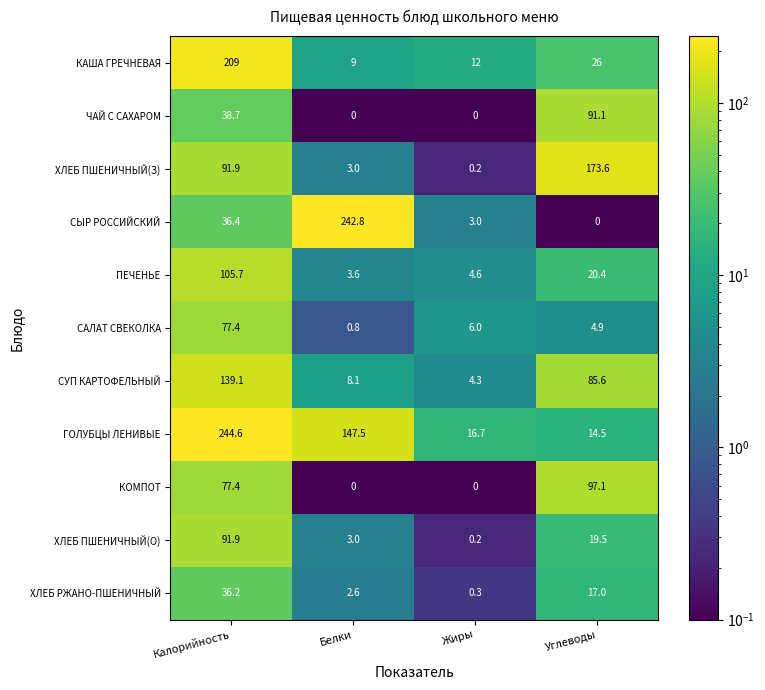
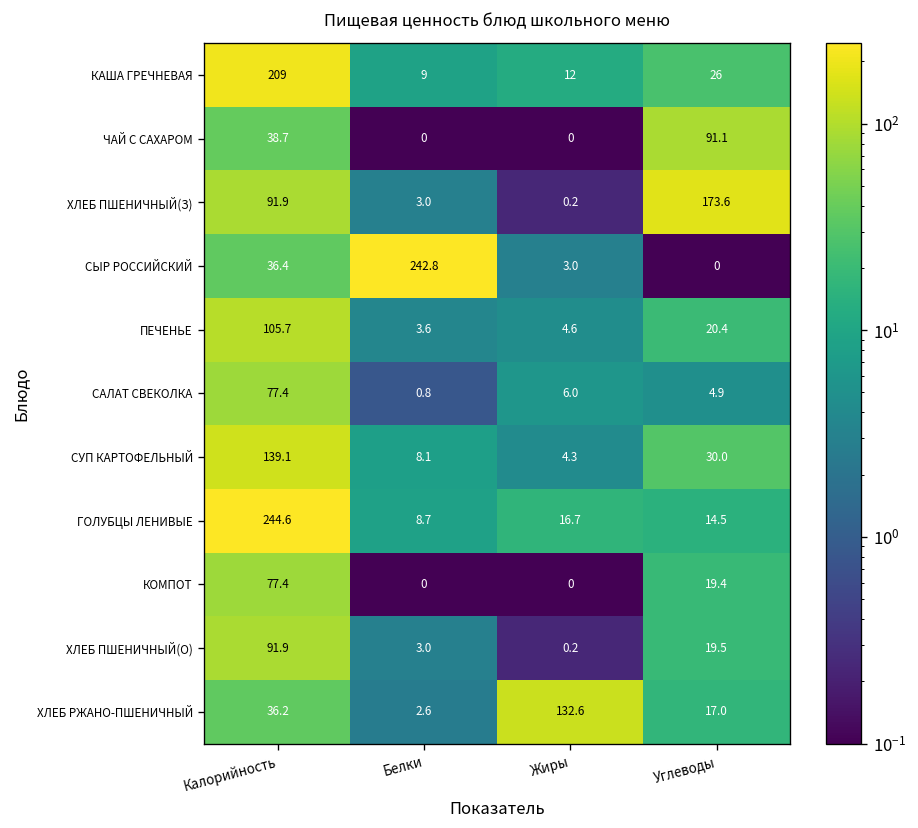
СУП КАРТОФЕЛЬНЫЙ, Углеводы: 85.6 -> 30.0
ГОЛУБЦЫ ЛЕНИВЫЕ, Белки: 147.5 -> 8.7
КОМПОТ, Углеводы: 97.1 -> 19.4
ХЛЕБ РЖАНО-ПШЕНИЧНЫЙ, Жиры: 0.3 -> 132.6
